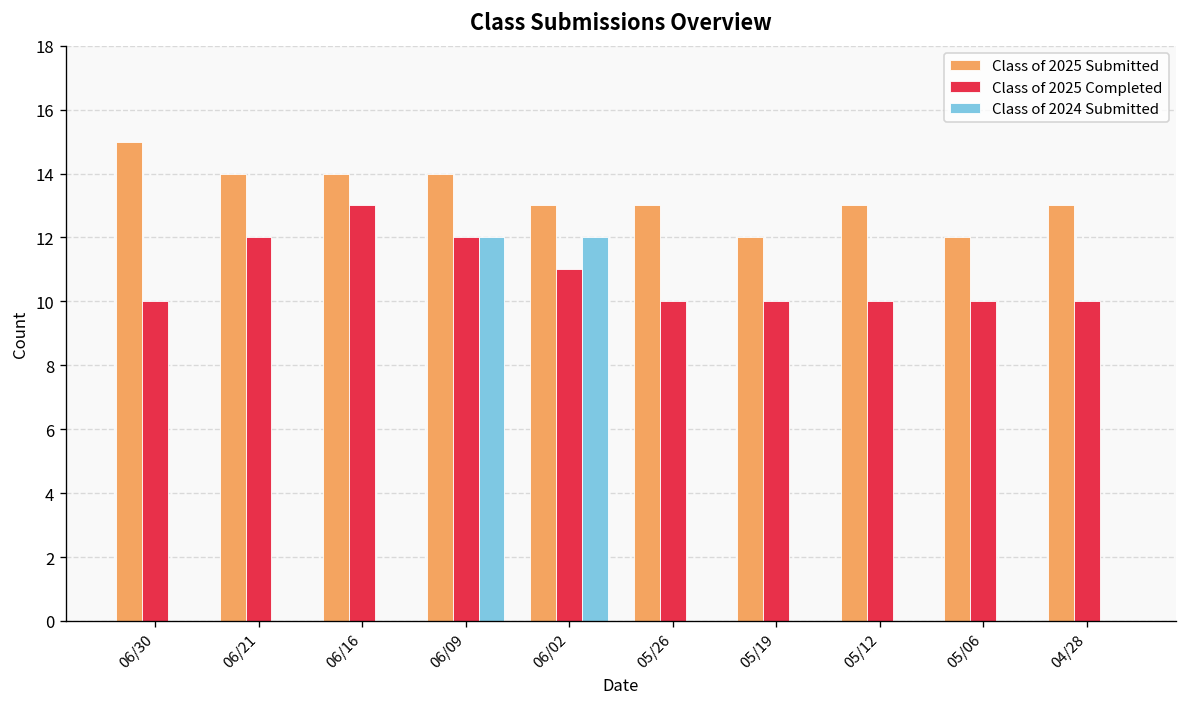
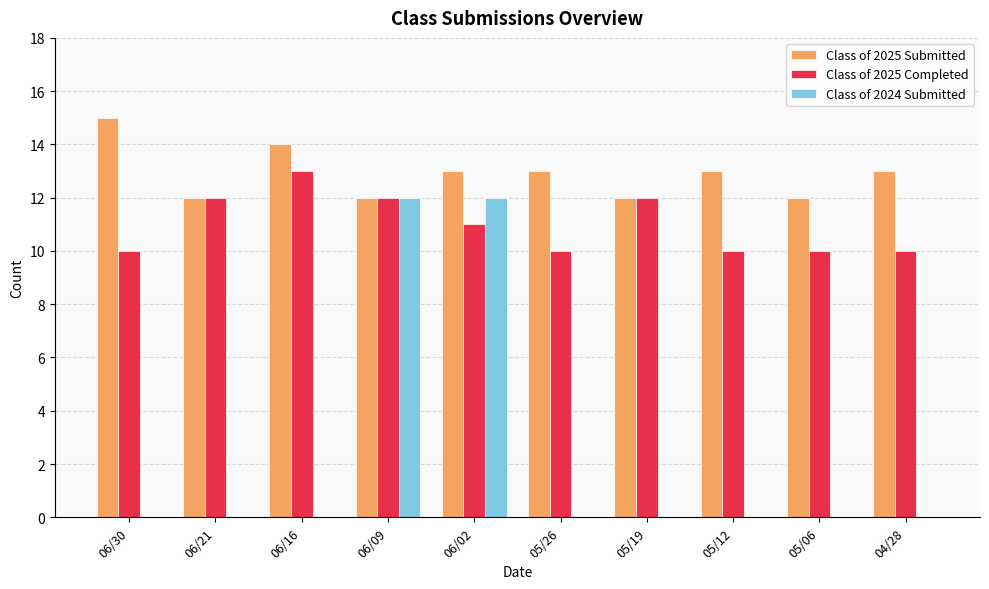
Class of 2025 Submitted, 06/21: 14 -> 12
Class of 2025 Submitted, 06/09: 14 -> 12
Class of 2025 Completed, 05/19: 10 -> 12
